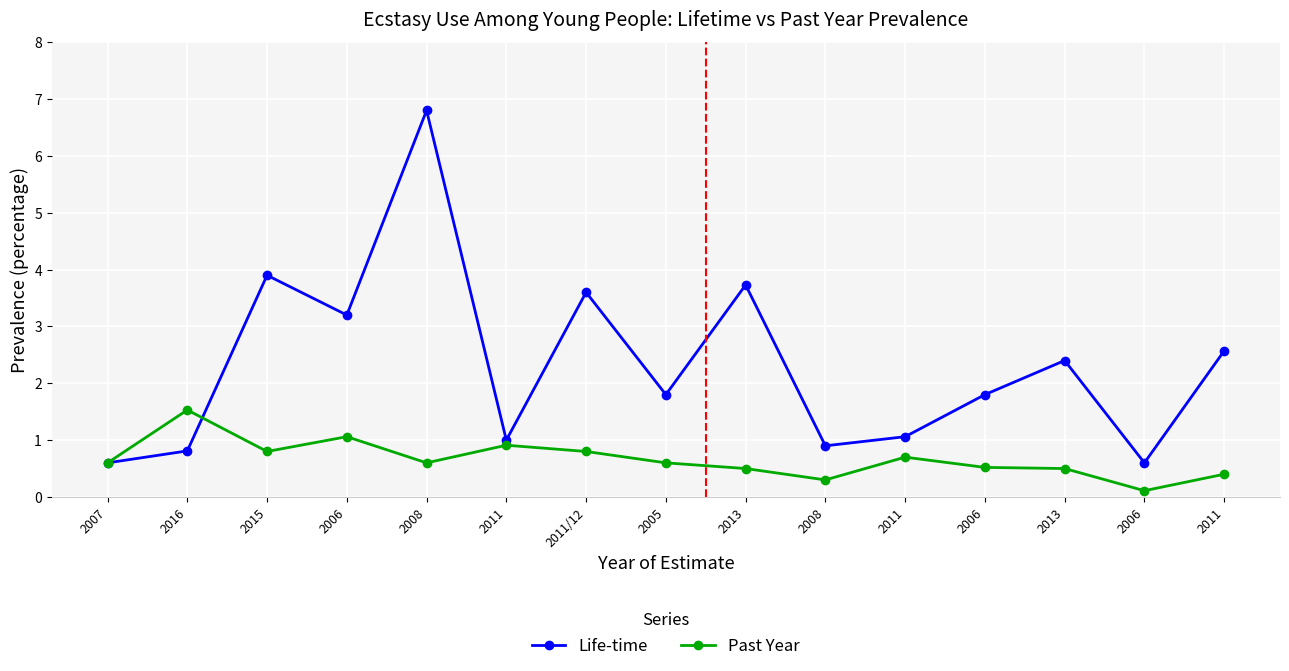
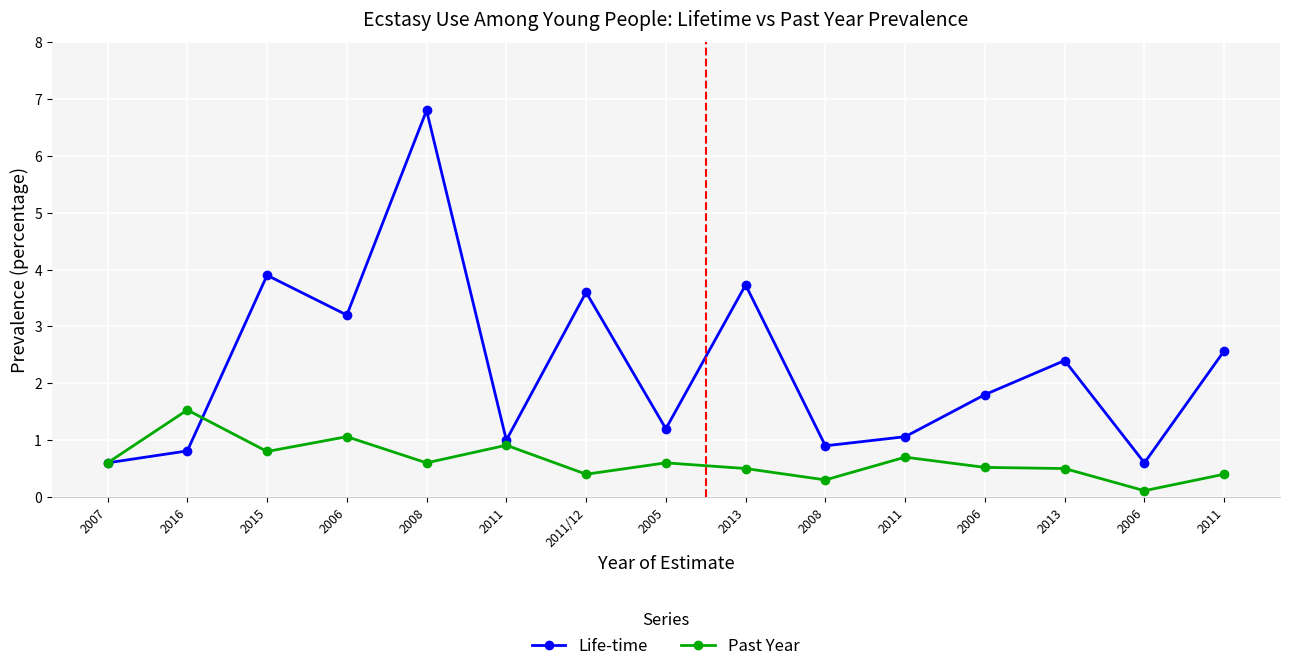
Past Year, 2011/12: 0.8 -> 0.4
Life-time, 2005: 1.8 -> 1.2
